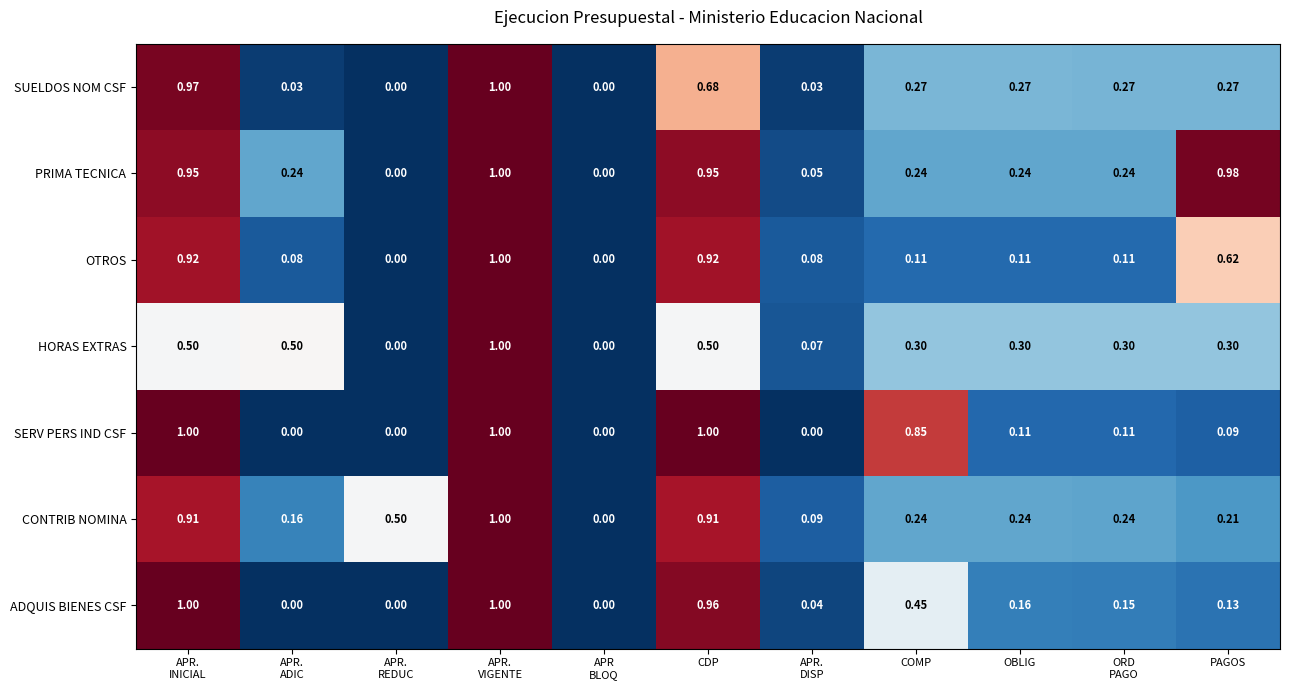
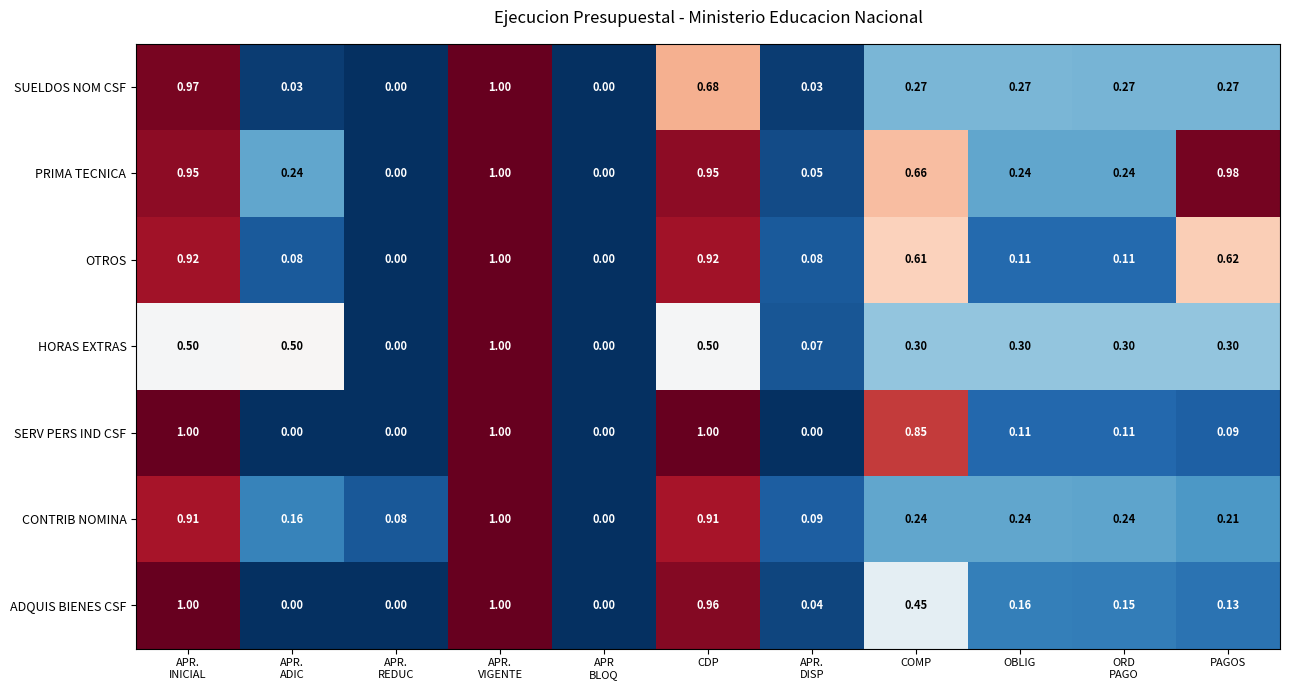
PRIMA TECNICA, COMP: 0.24 -> 0.66
OTROS, COMP: 0.11 -> 0.61
CONTRIB NOMINA, APR. REDUC: 0.50 -> 0.08
